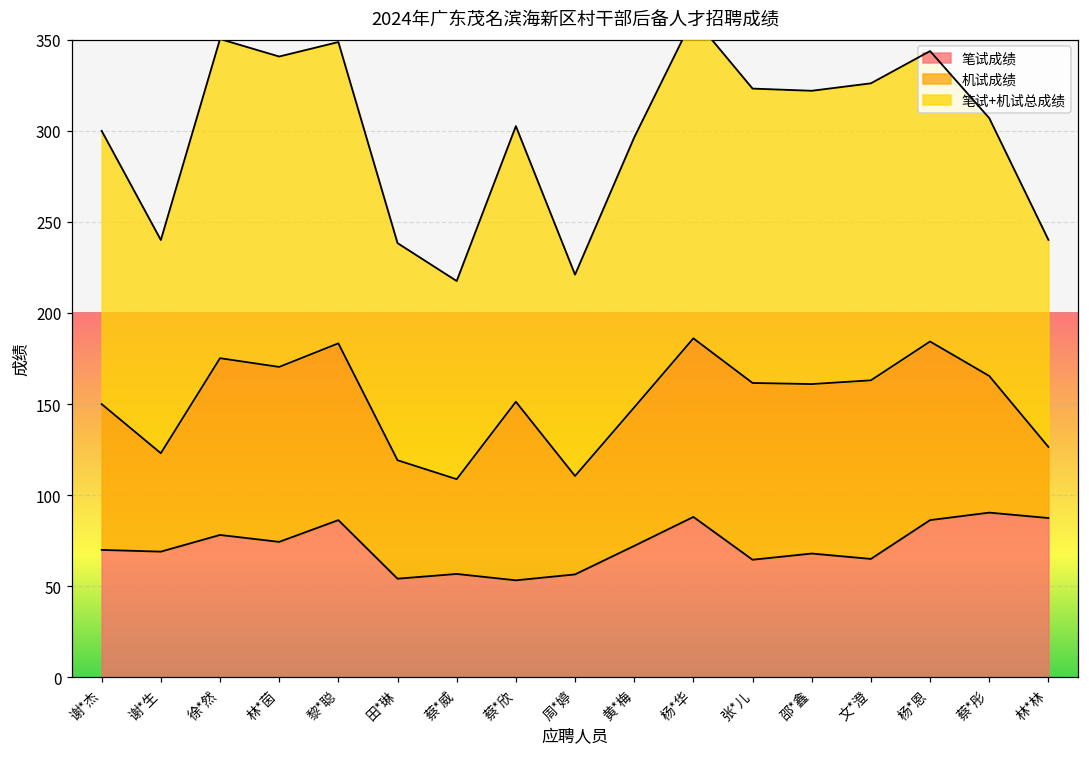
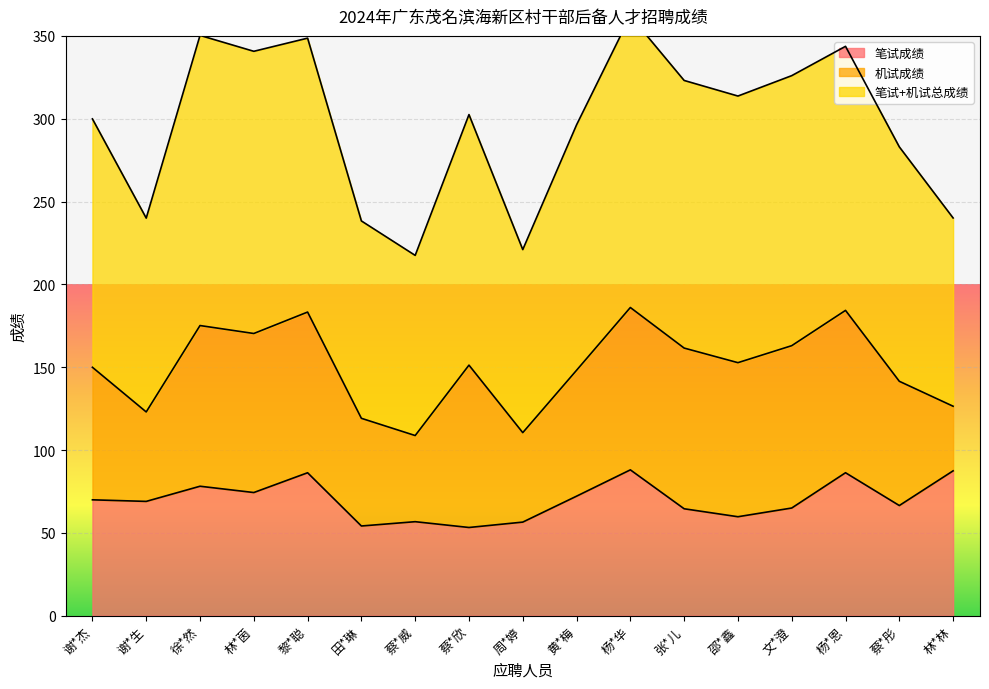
笔试成绩, 邵*鑫: 68 -> 60
笔试成绩, 蔡*彤: 90 -> 67
